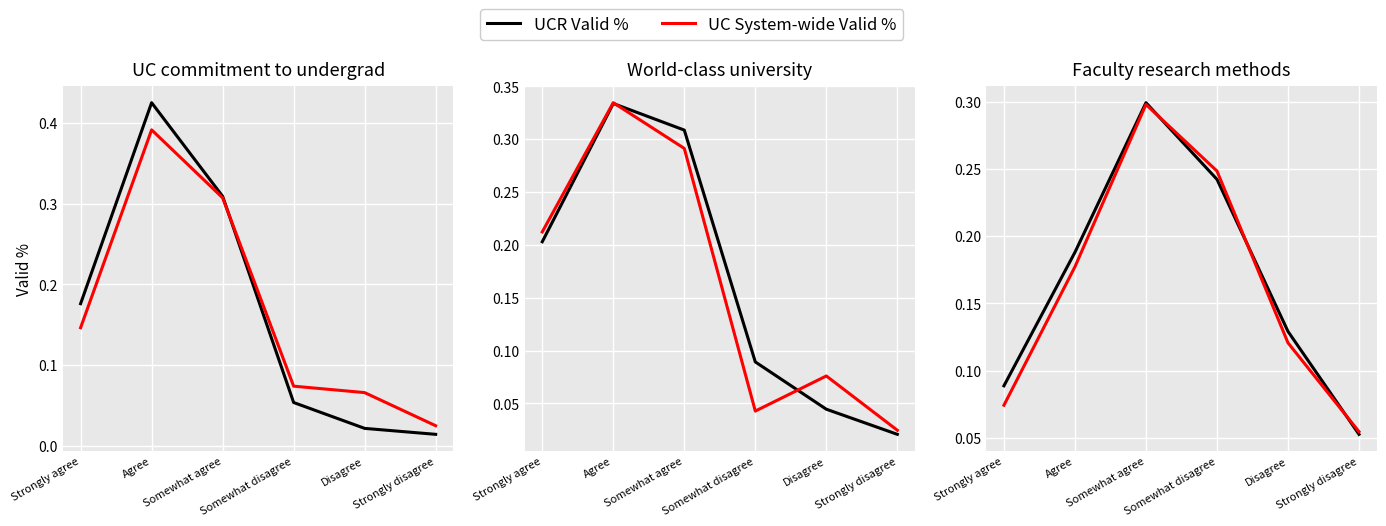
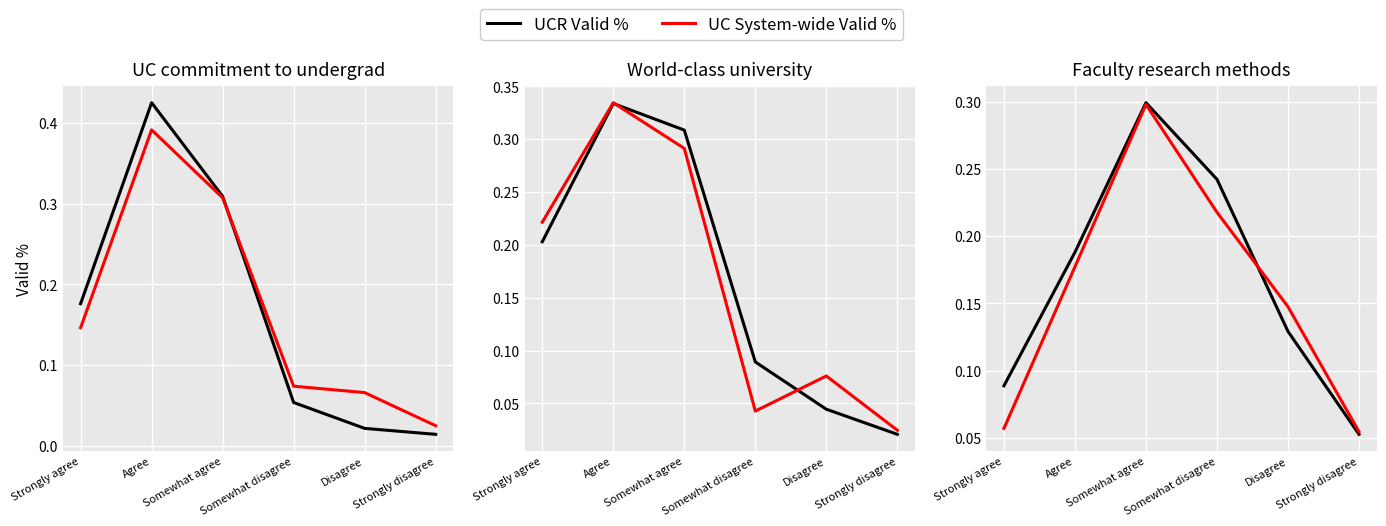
World-class university, UC System-wide Valid %, Strongly agree: 0.212 -> 0.222
Faculty research methods, UC System-wide Valid %, Strongly agree: 0.074 -> 0.057
Faculty research methods, UC System-wide Valid %, Somewhat disagree: 0.248 -> 0.218
Faculty research methods, UC System-wide Valid %, Disagree: 0.121 -> 0.148
